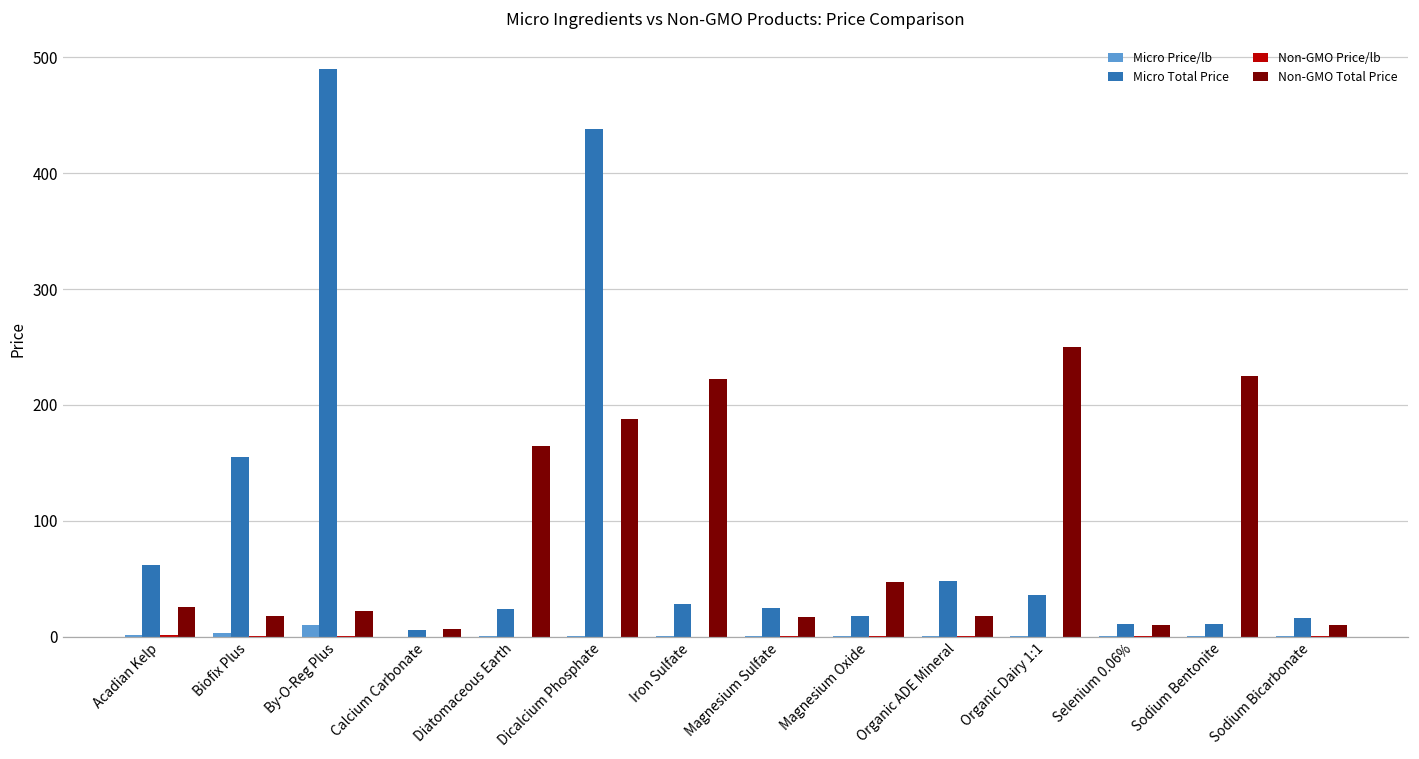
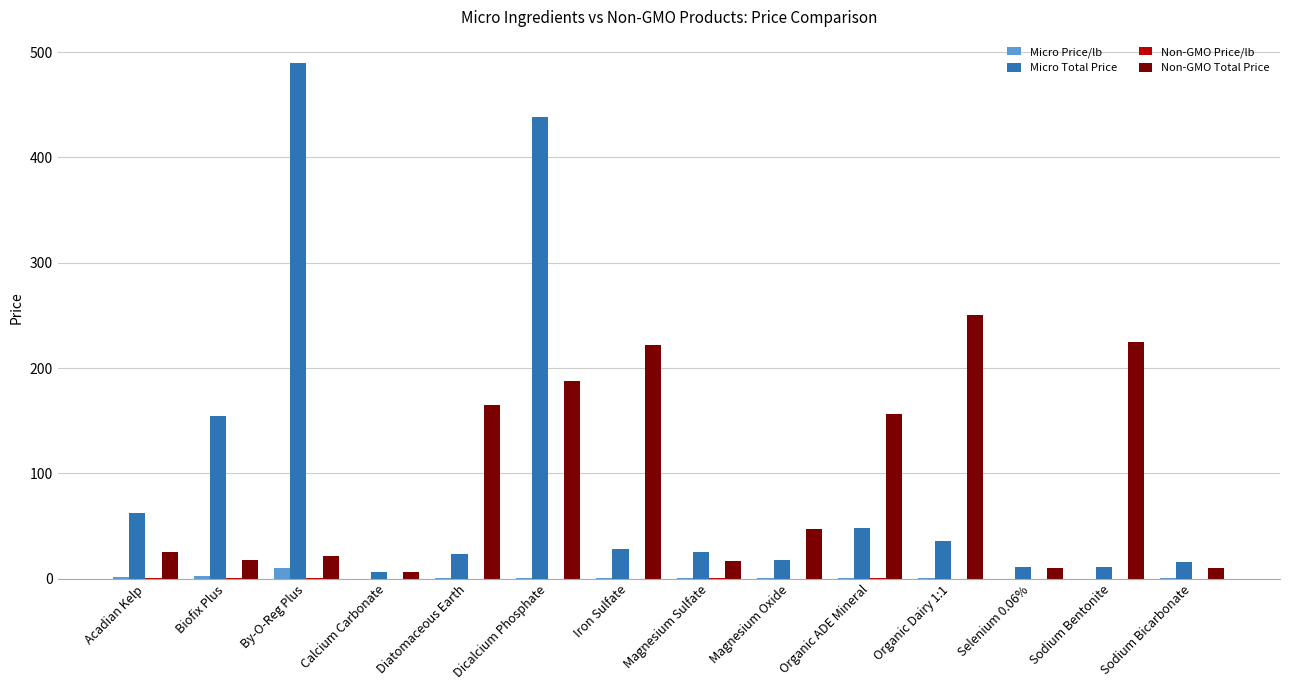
Non-GMO Total Price, Organic ADE Mineral: 18 -> 156
